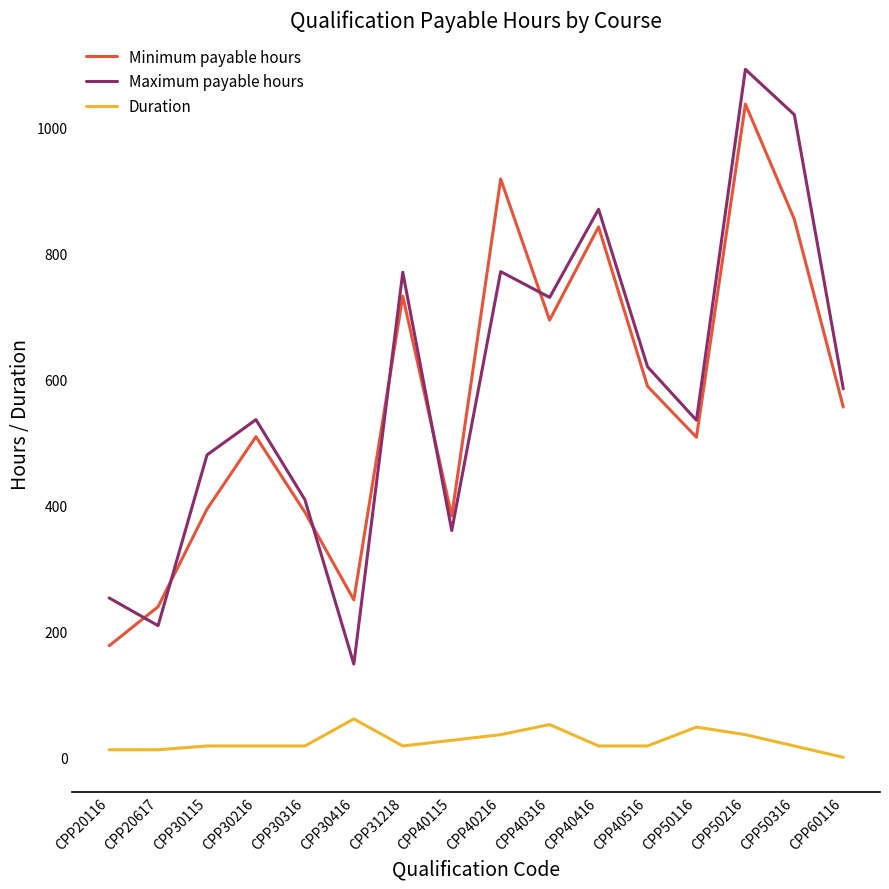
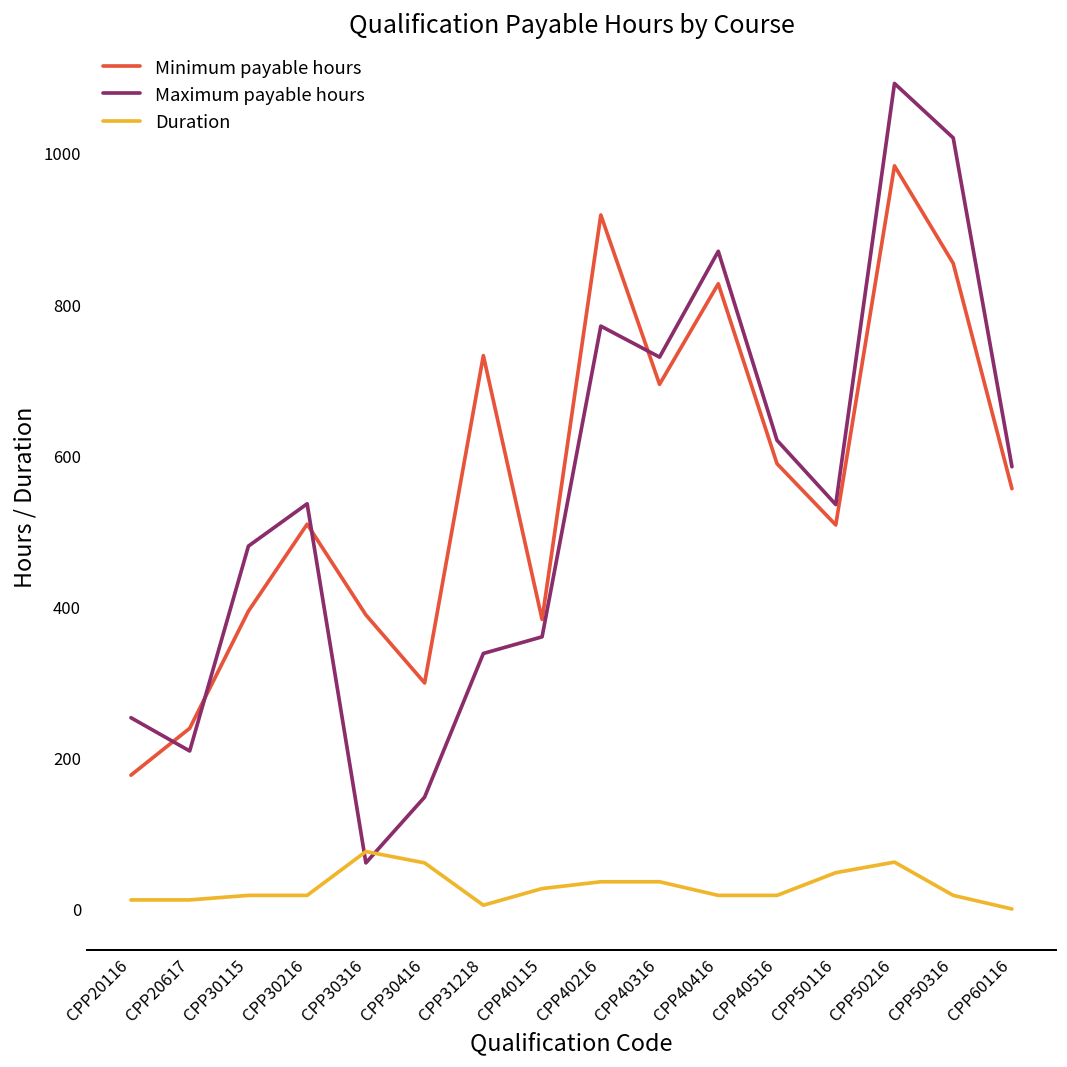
Maximum payable hours, CPP30316: 410 -> 60
Duration, CPP30316: 20 -> 80
Minimum payable hours, CPP30416: 250 -> 300
Maximum payable hours, CPP31218: 770 -> 340
Duration, CPP31218: 20 -> 10
Duration, CPP40316: 50 -> 40
Minimum payable hours, CPP40416: 840 -> 830
Minimum payable hours, CPP50216: 1040 -> 980
Duration, CPP50216: 40 -> 60
